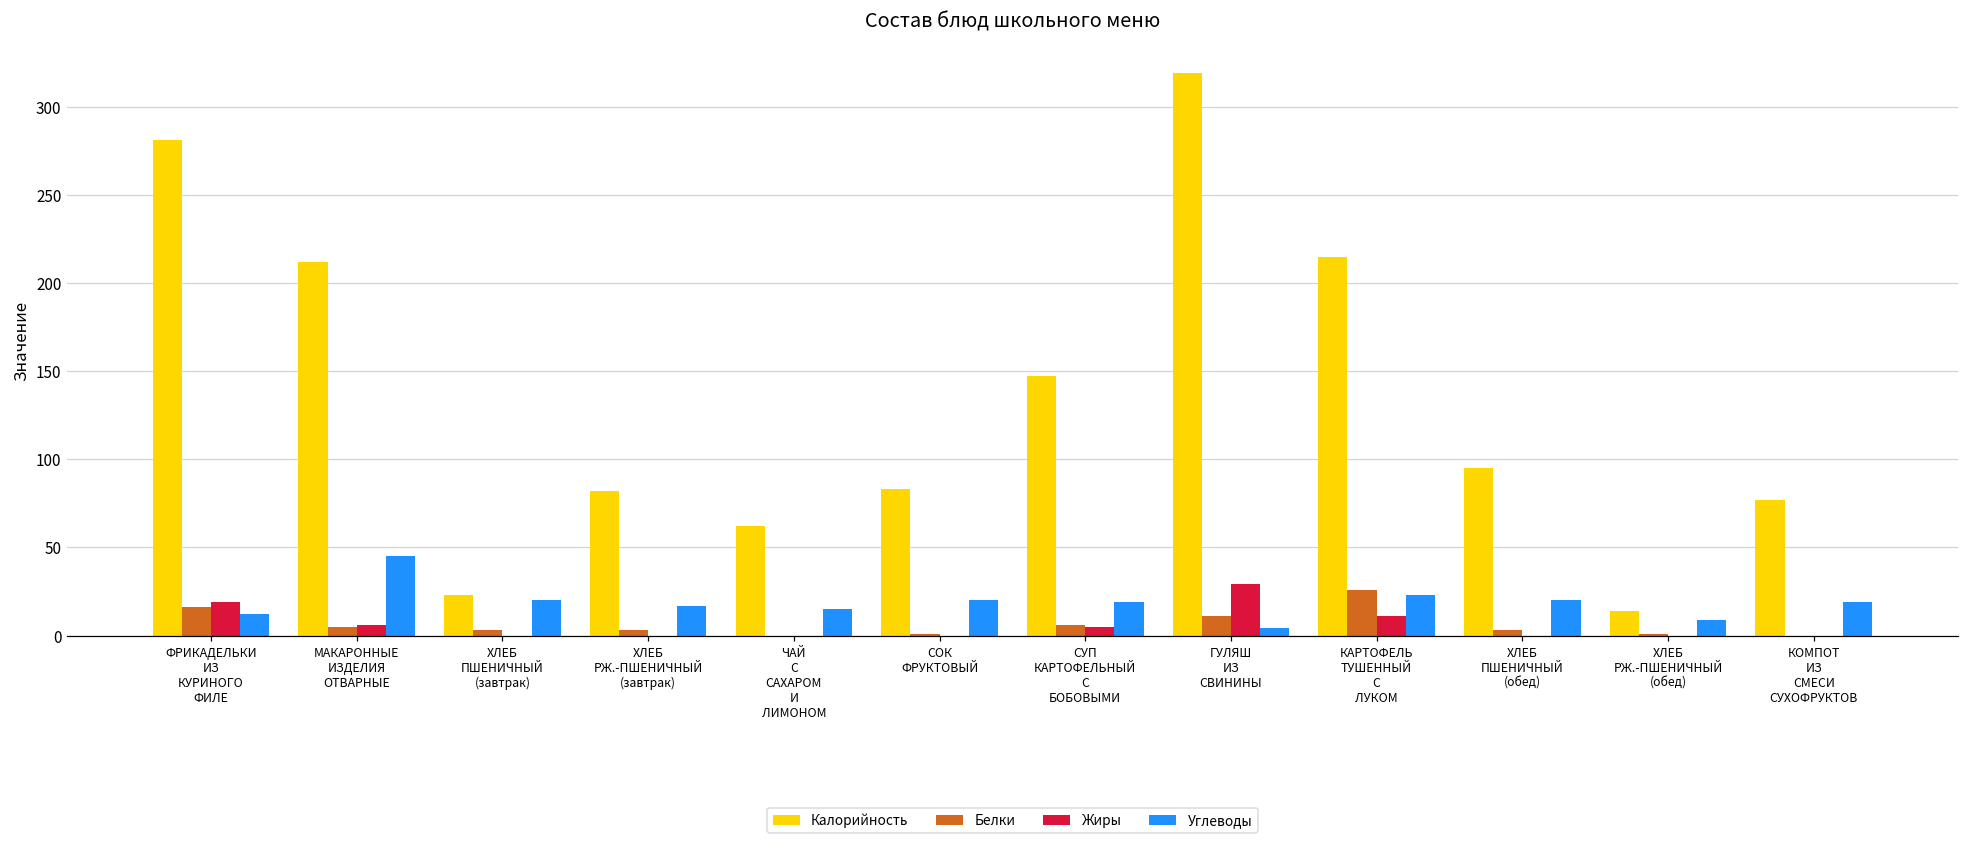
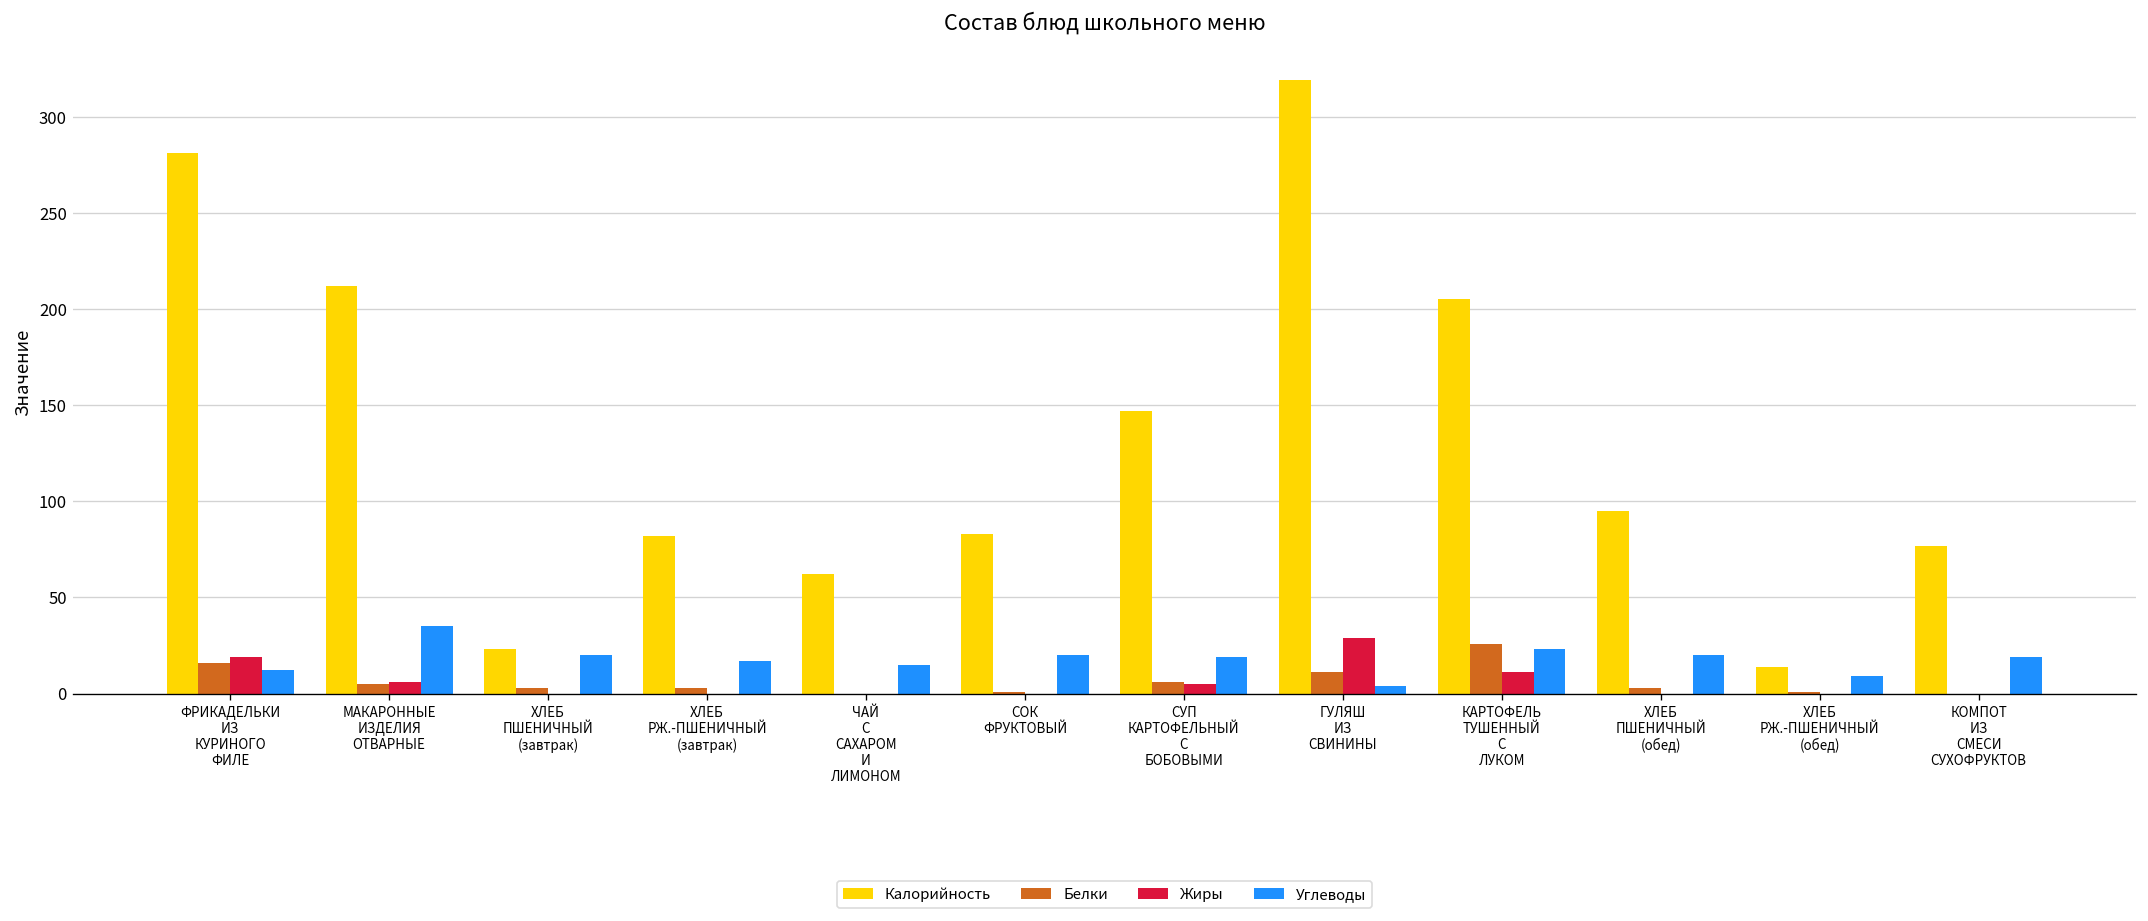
Углеводы, МАКАРОННЫЕ ИЗДЕЛИЯ ОТВАРНЫЕ: 45 -> 35
Калорийность, КАРТОФЕЛЬ ТУШЕННЫЙ С ЛУКОМ: 215 -> 205
